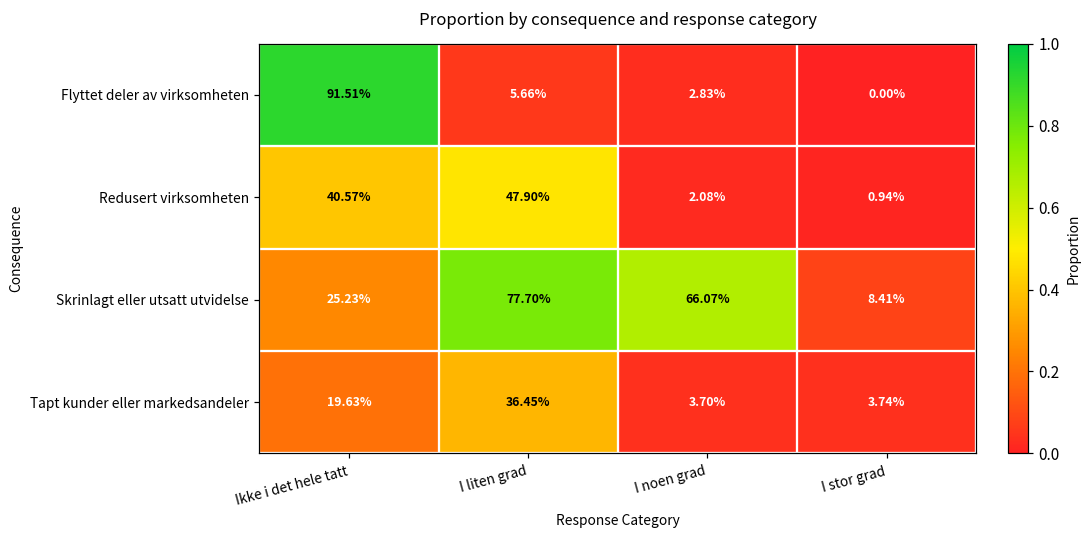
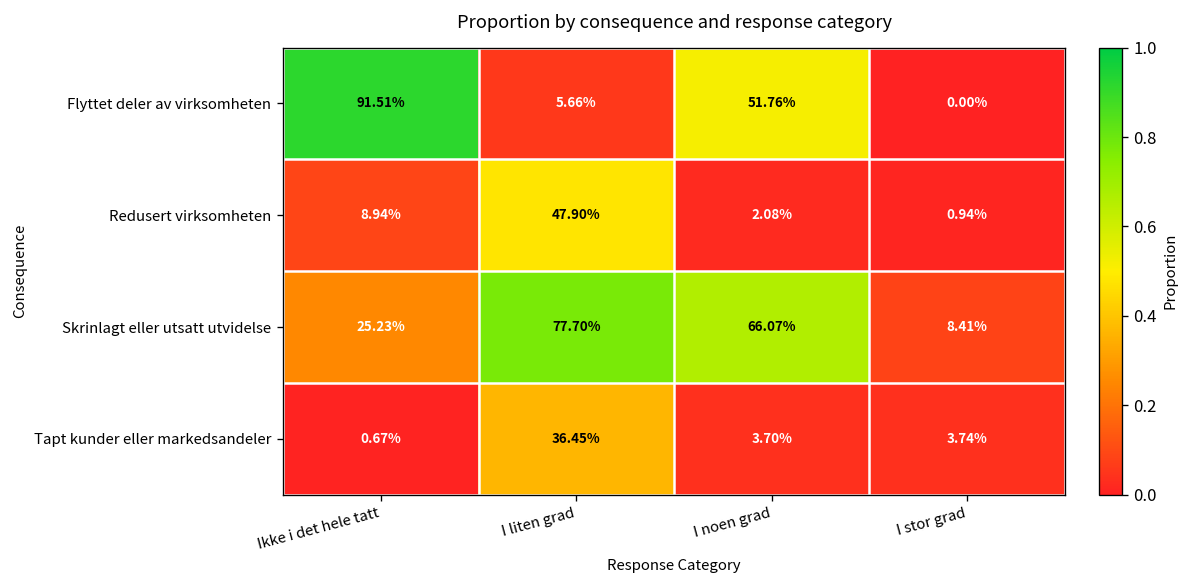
Flyttet deler av virksomheten, I noen grad: 2.83% -> 51.76%
Redusert virksomheten, Ikke i det hele tatt: 40.57% -> 8.94%
Tapt kunder eller markedsandeler, Ikke i det hele tatt: 19.63% -> 0.67%
